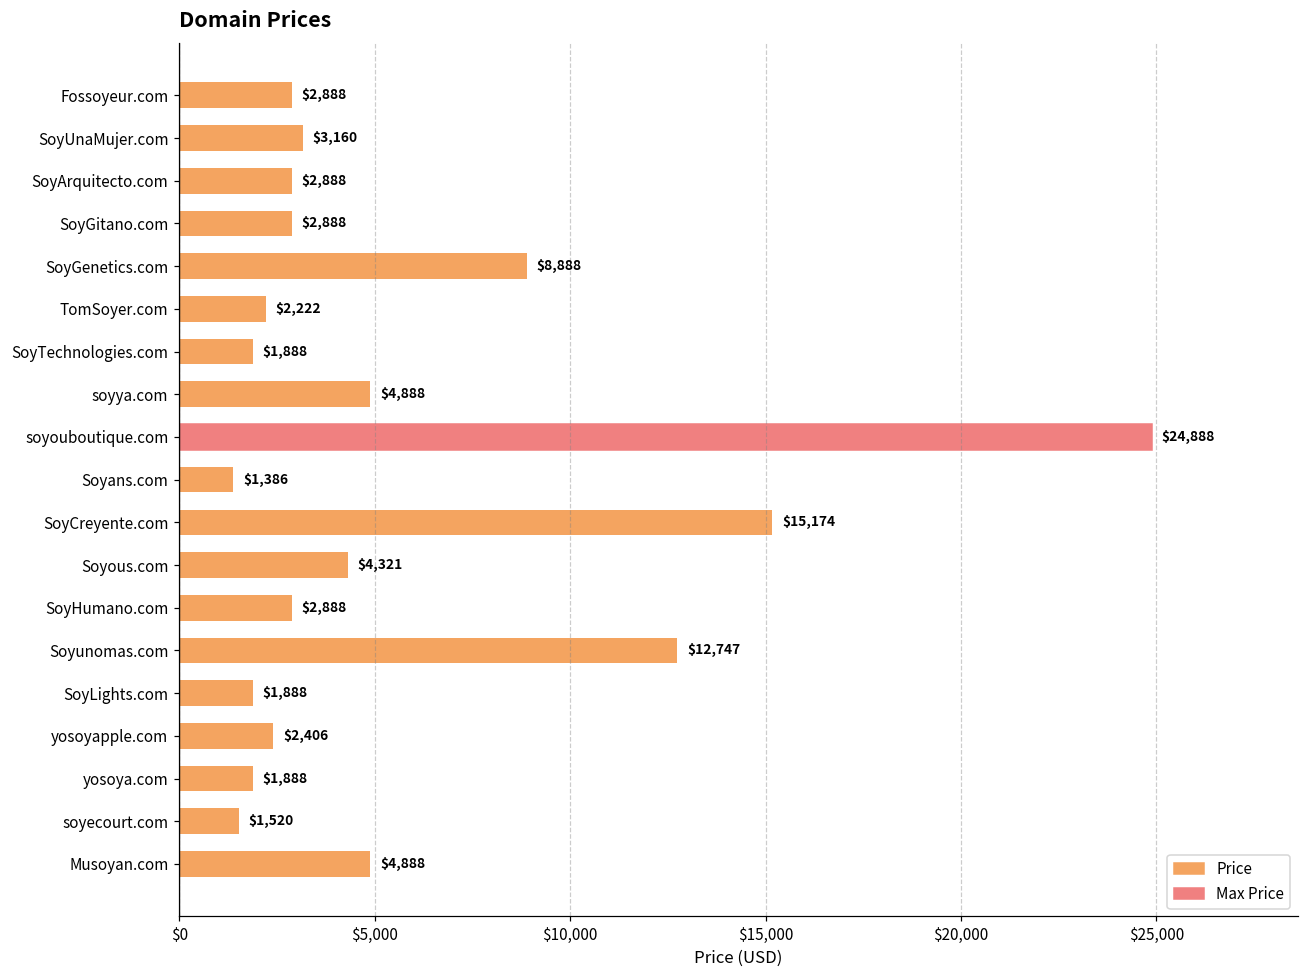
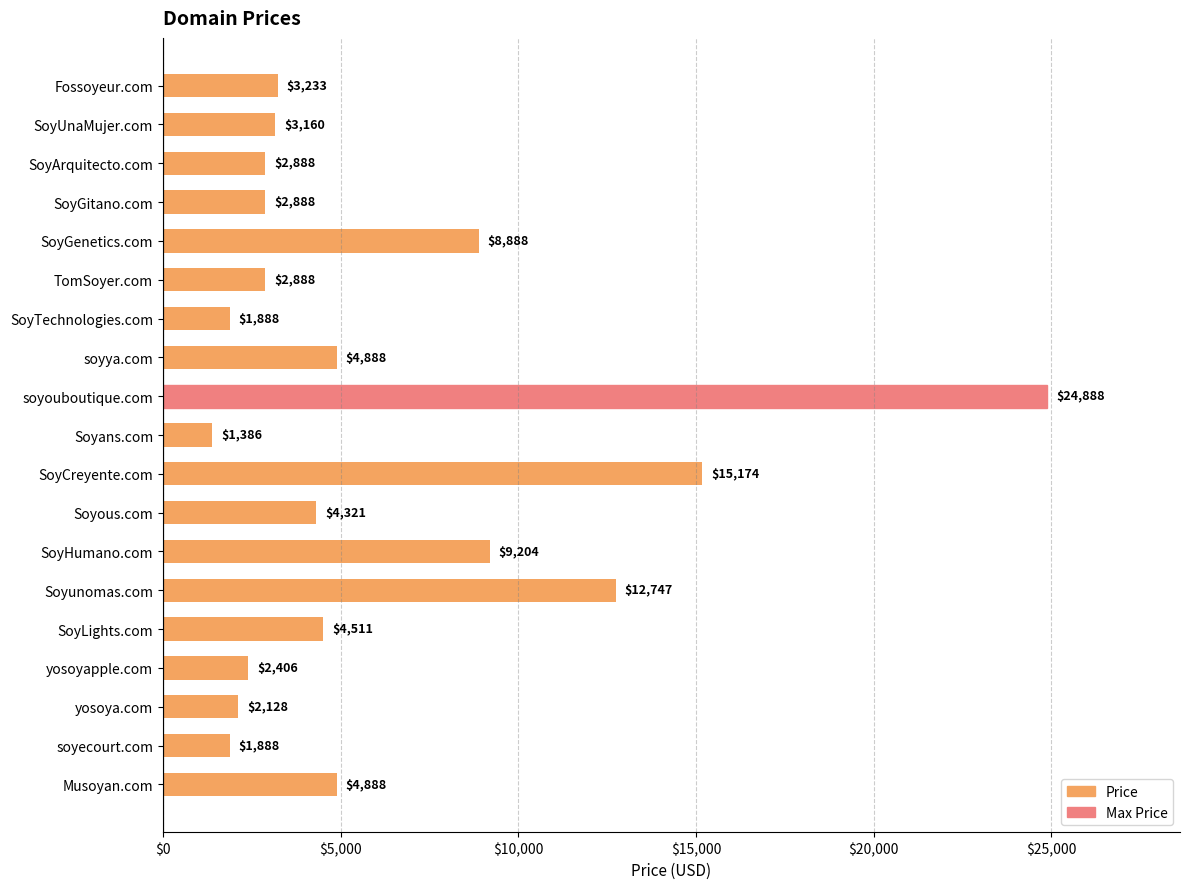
Fossoyeur.com: $2,888 -> $3,233
TomSoyer.com: $2,222 -> $2,888
SoyHumano.com: $2,888 -> $9,204
SoyLights.com: $1,888 -> $4,511
yosoya.com: $1,888 -> $2,128
soyecourt.com: $1,520 -> $1,888
